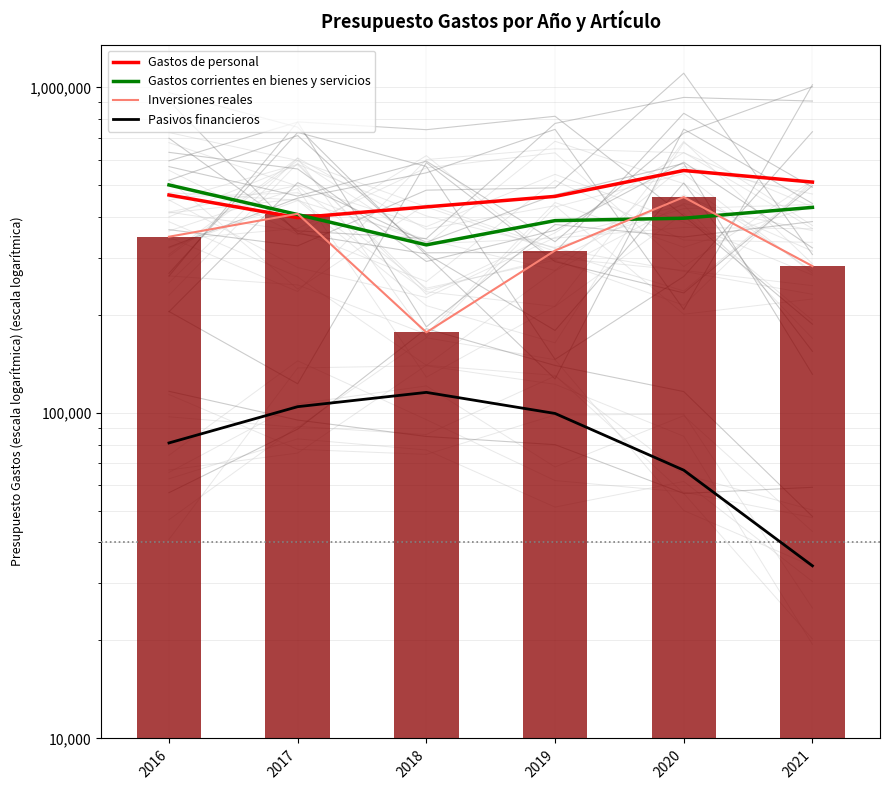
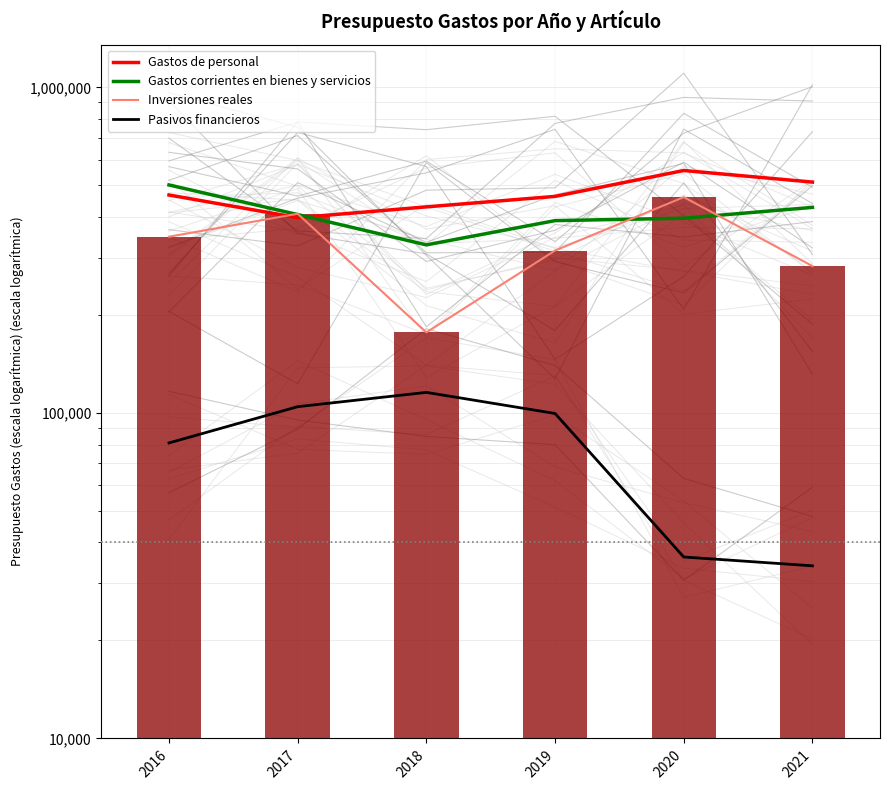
Pasivos financieros, 2020: 67,000 -> 36,000
